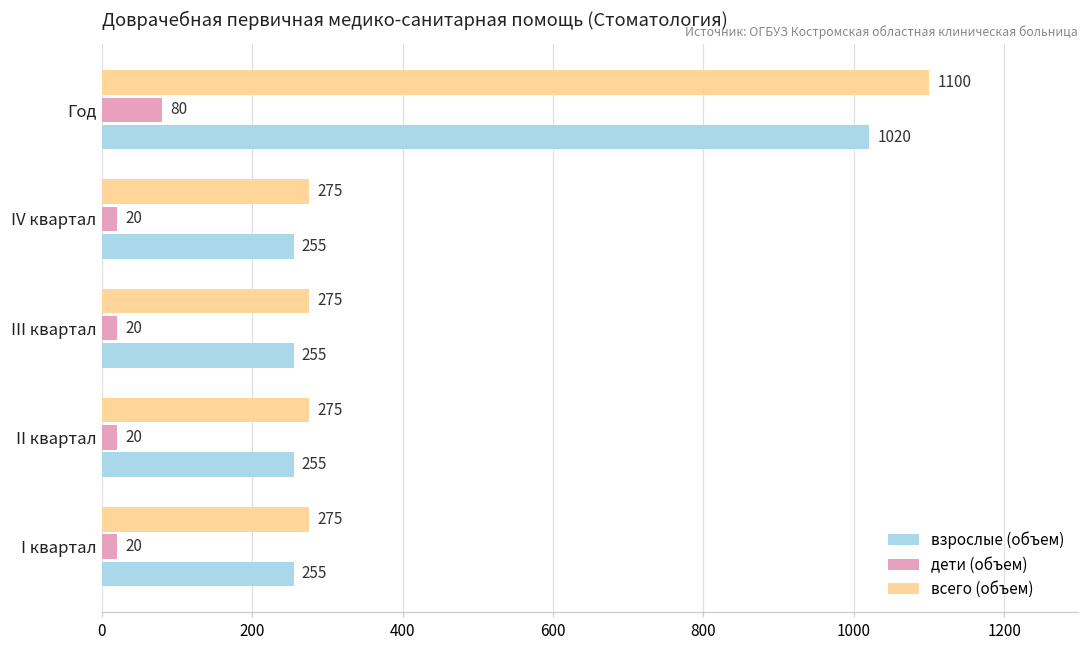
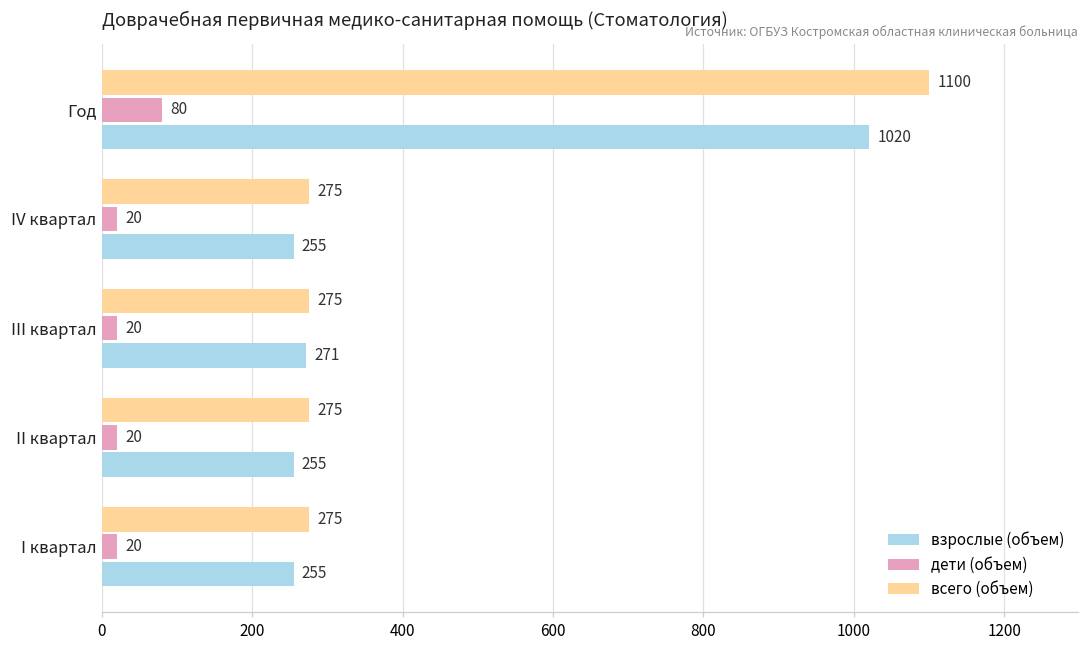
взрослые (объем), III квартал: 255 -> 271
